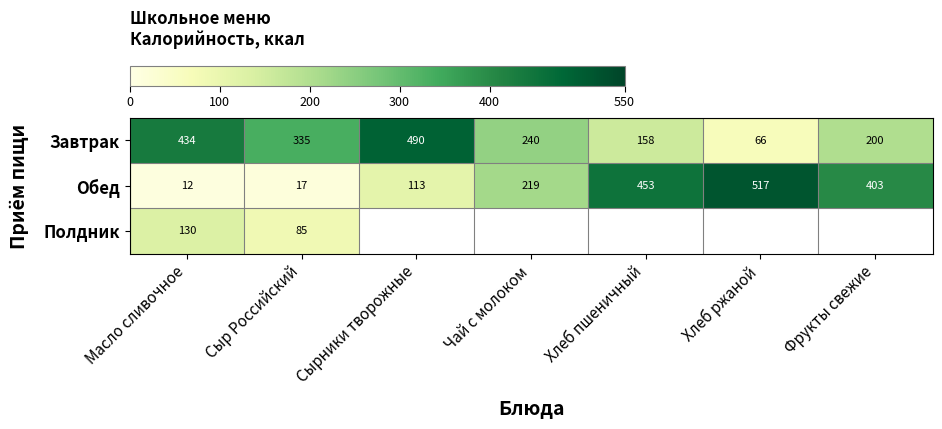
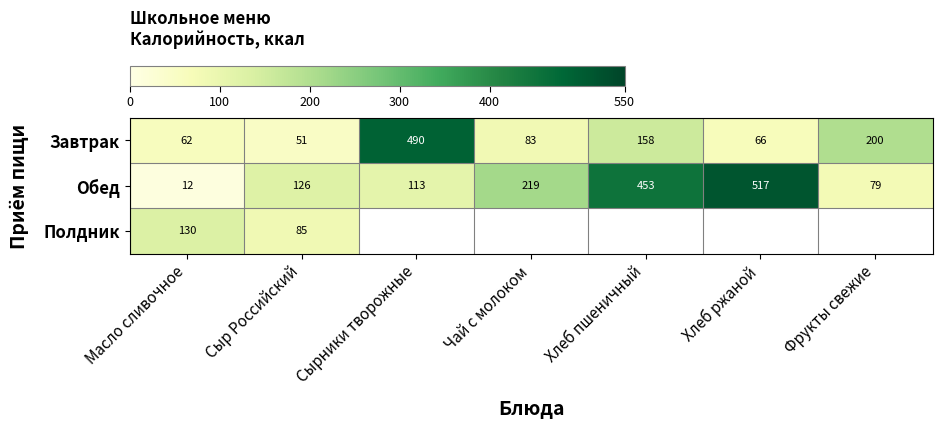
Завтрак, Масло сливочное: 434 -> 62
Завтрак, Сыр Российский: 335 -> 51
Завтрак, Чай с молоком: 240 -> 83
Обед, Сыр Российский: 17 -> 126
Обед, Фрукты свежие: 403 -> 79
